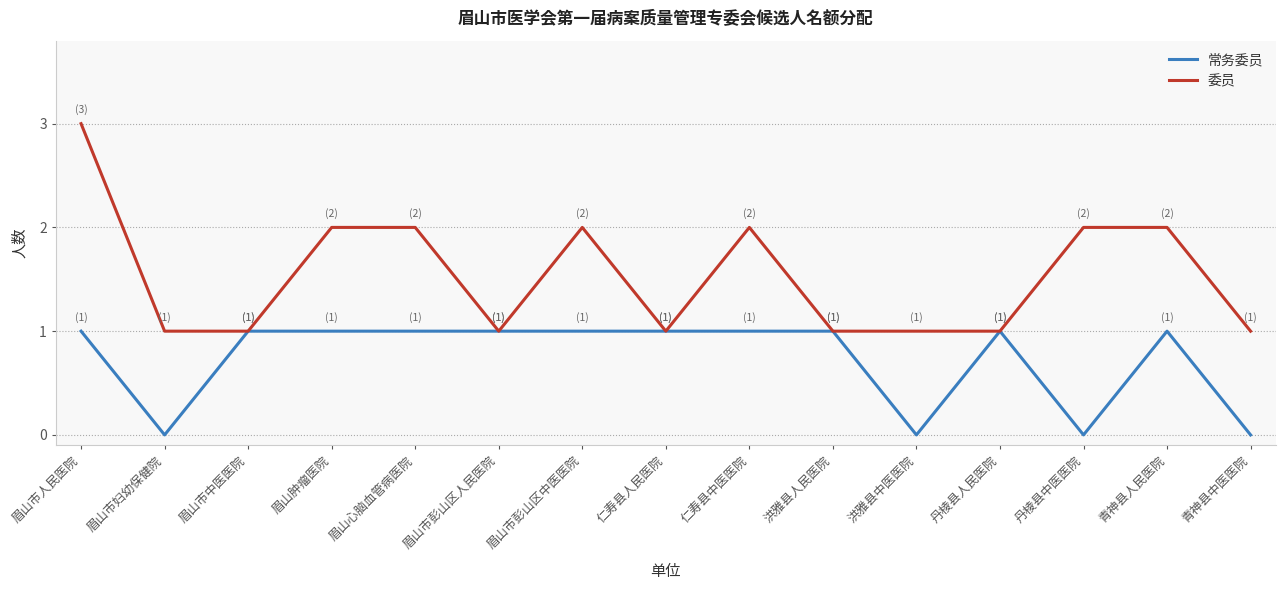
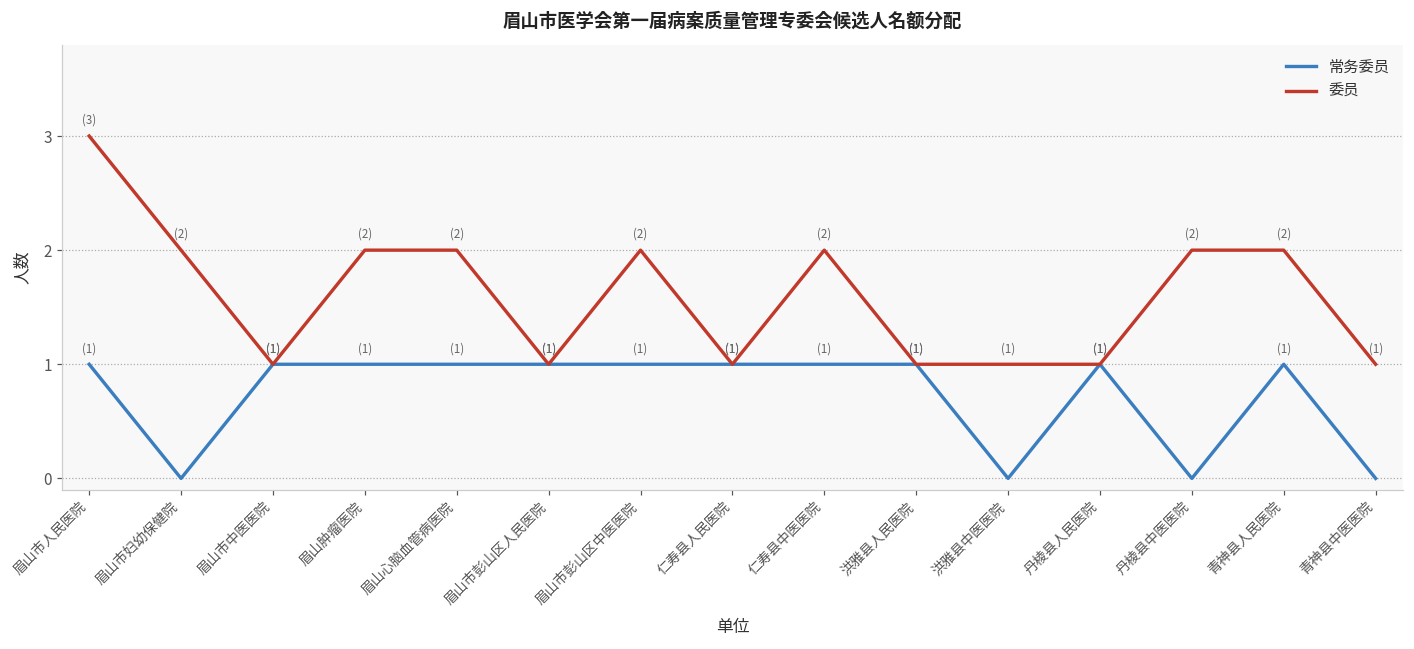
委员, 眉山市妇幼保健院: (1) -> (2)
